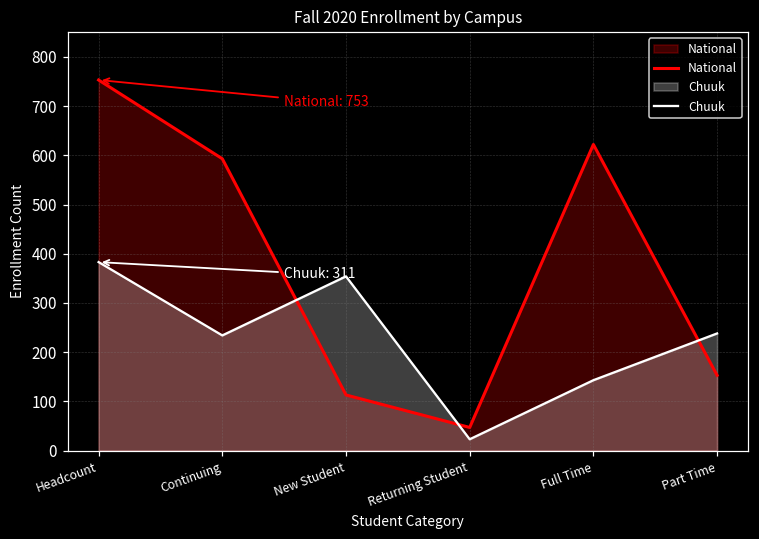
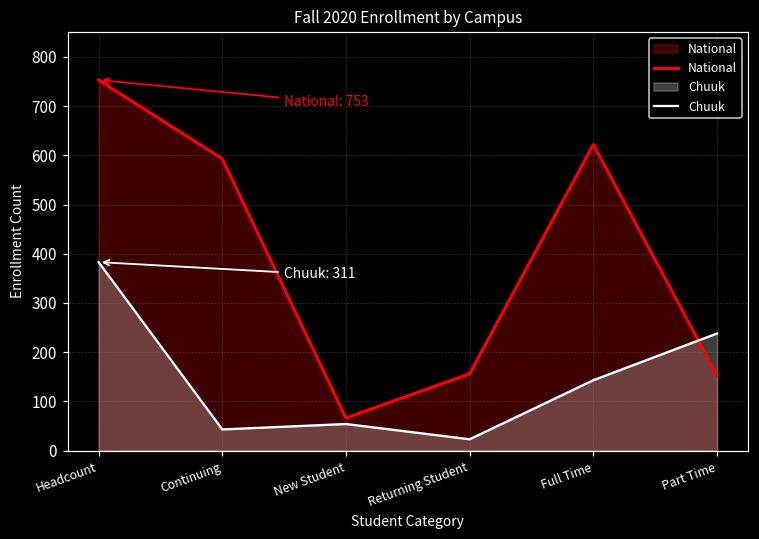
Chuuk, Continuing: 230 -> 40
National, New Student: 110 -> 70
Chuuk, New Student: 350 -> 50
National, Returning Student: 50 -> 160
